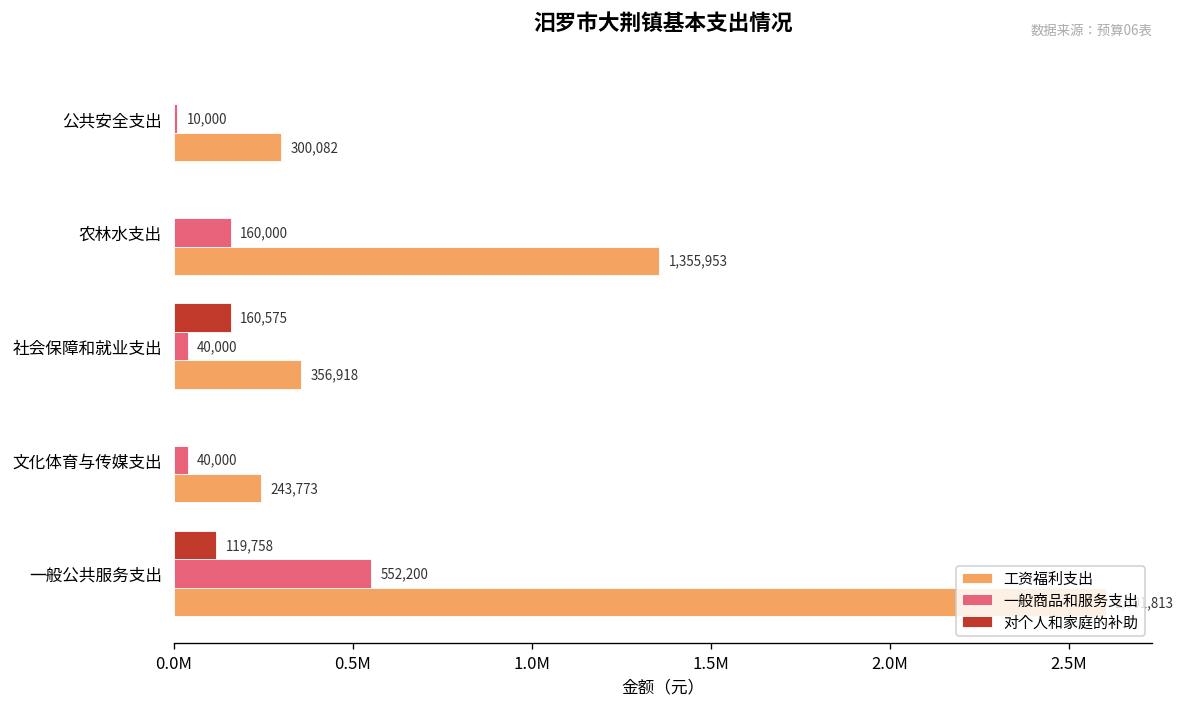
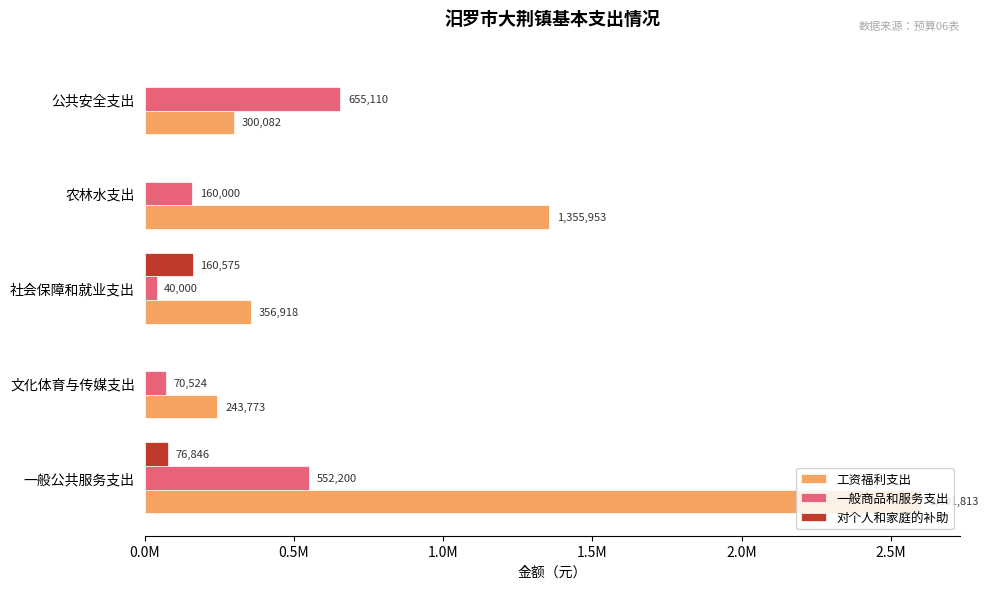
一般商品和服务支出, 公共安全支出: 10,000 -> 655,110
一般商品和服务支出, 文化体育与传媒支出: 40,000 -> 70,524
对个人和家庭的补助, 一般公共服务支出: 119,758 -> 76,846
